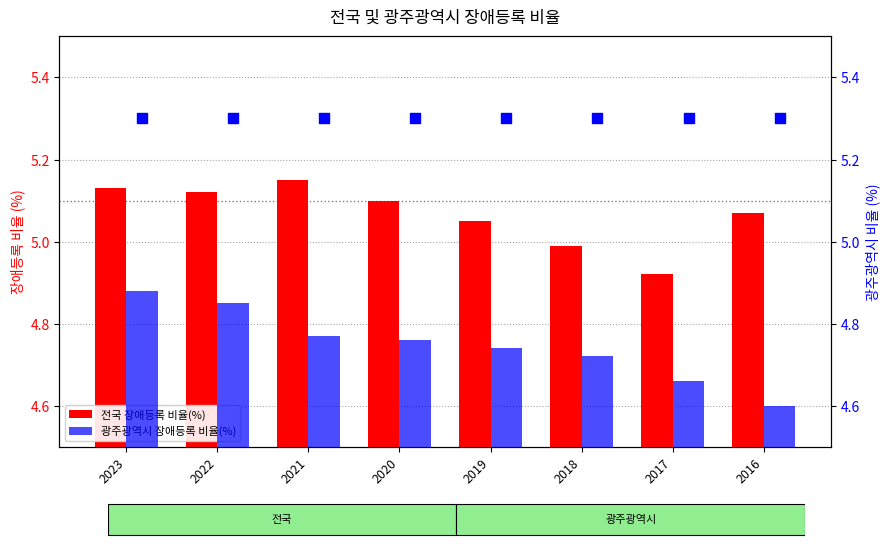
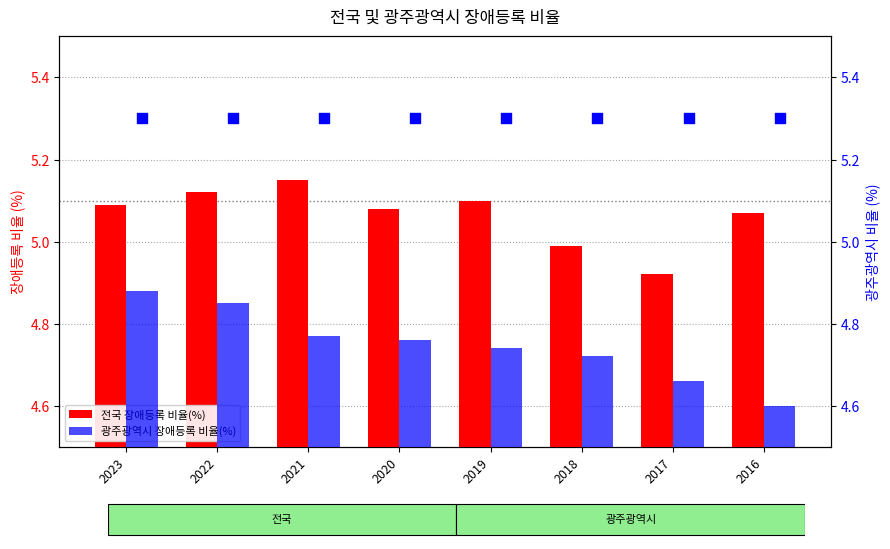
전국 장애등록 비율(%), 2023: 5.13 -> 5.09
전국 장애등록 비율(%), 2020: 5.10 -> 5.08
전국 장애등록 비율(%), 2019: 5.05 -> 5.10
